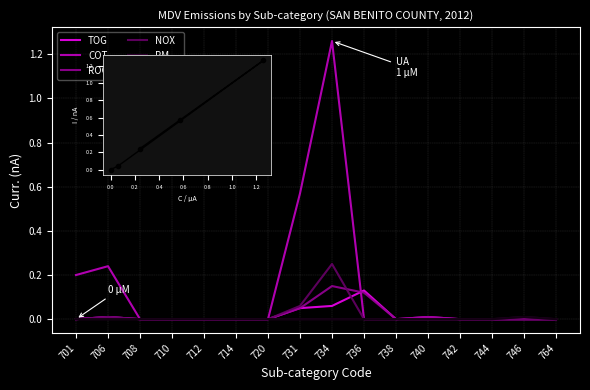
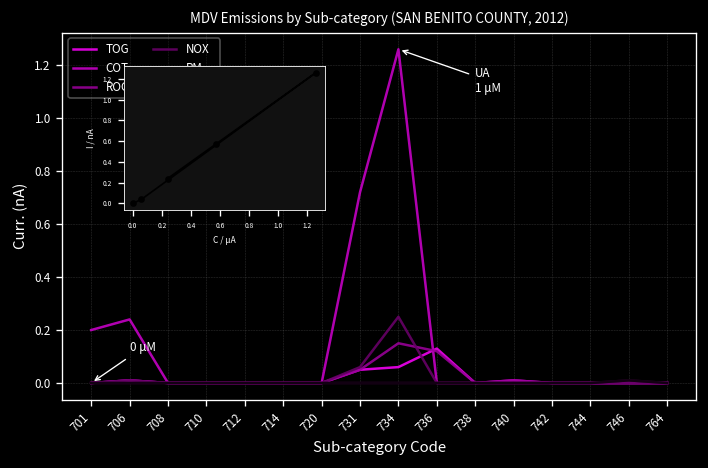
MDV Emissions by Sub-category (SAN BENITO COUNTY, 2012), COT, 731: 0.57 -> 0.72
